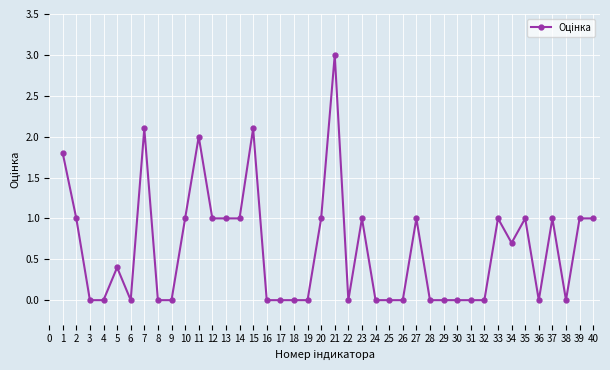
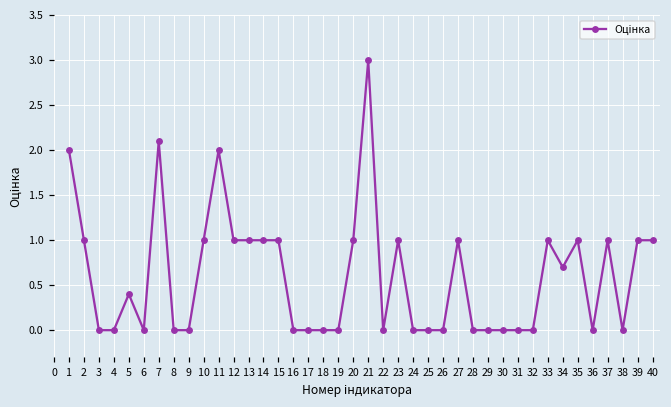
1: 1.8 -> 2.0
15: 2.1 -> 1.0
